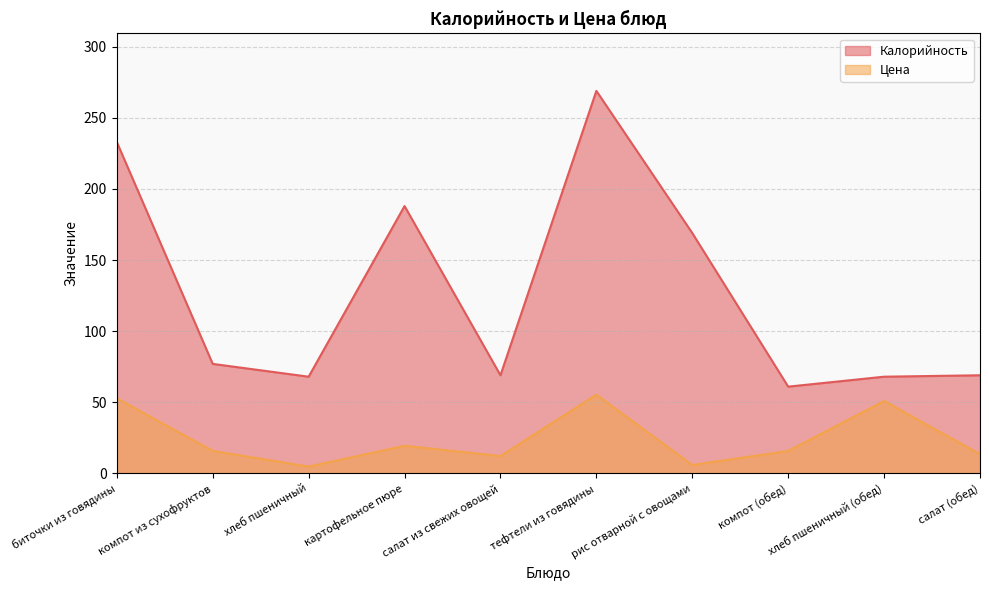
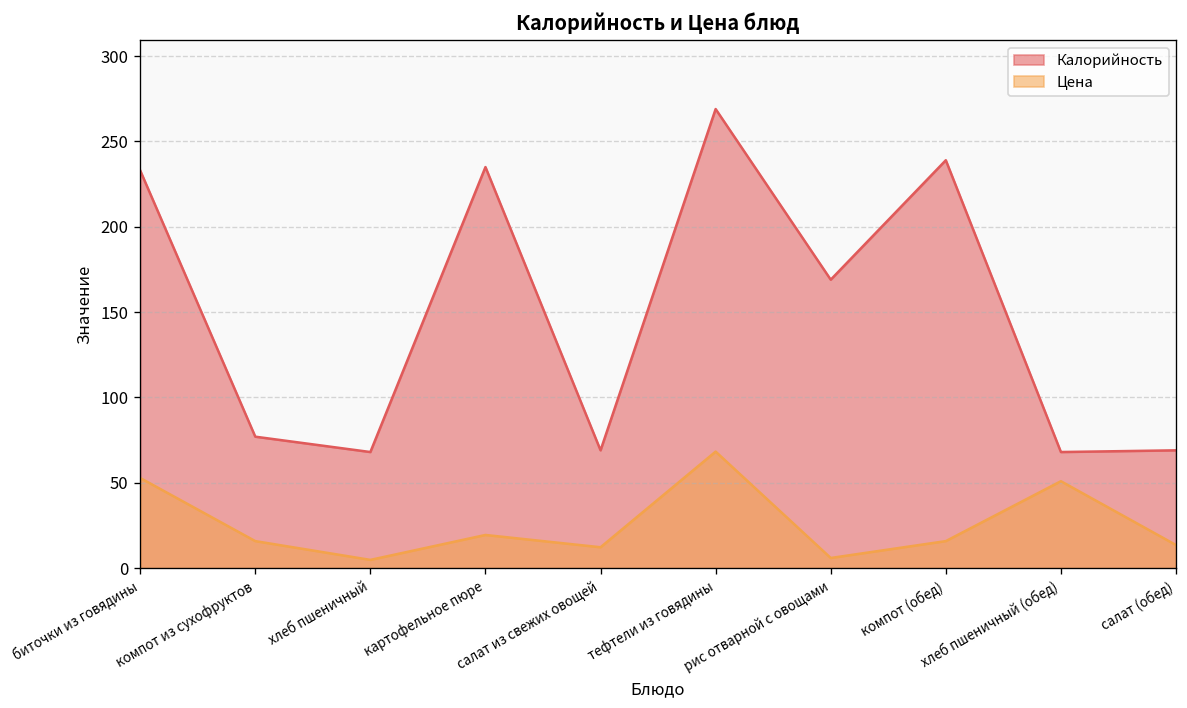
Калорийность, картофельное пюре: 188 -> 235
Цена, тефтели из говядины: 55 -> 68
Калорийность, компот (обед): 61 -> 239
